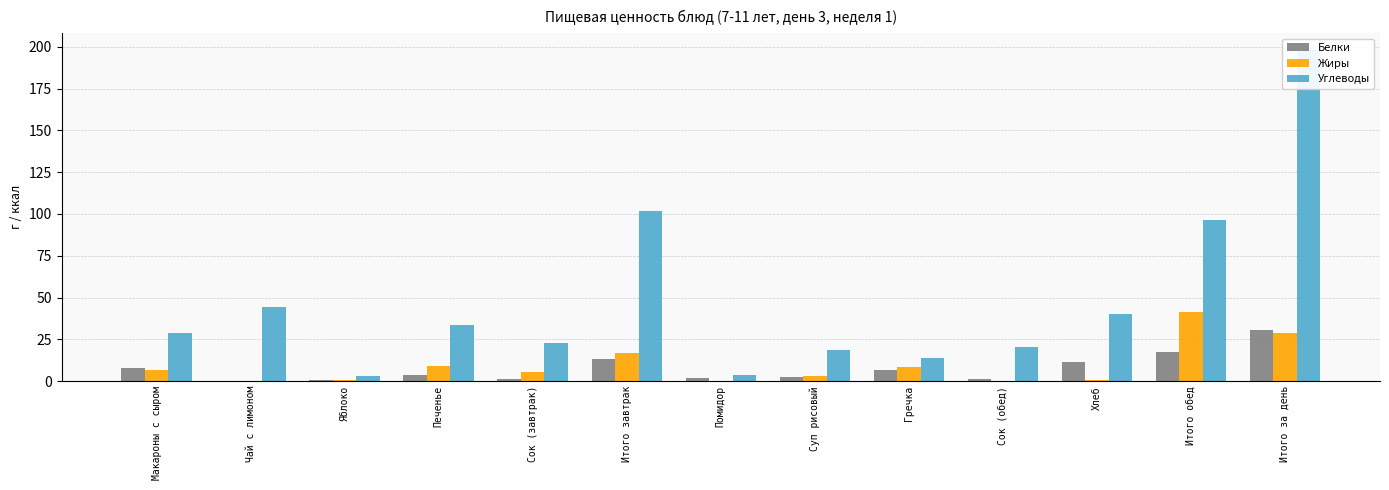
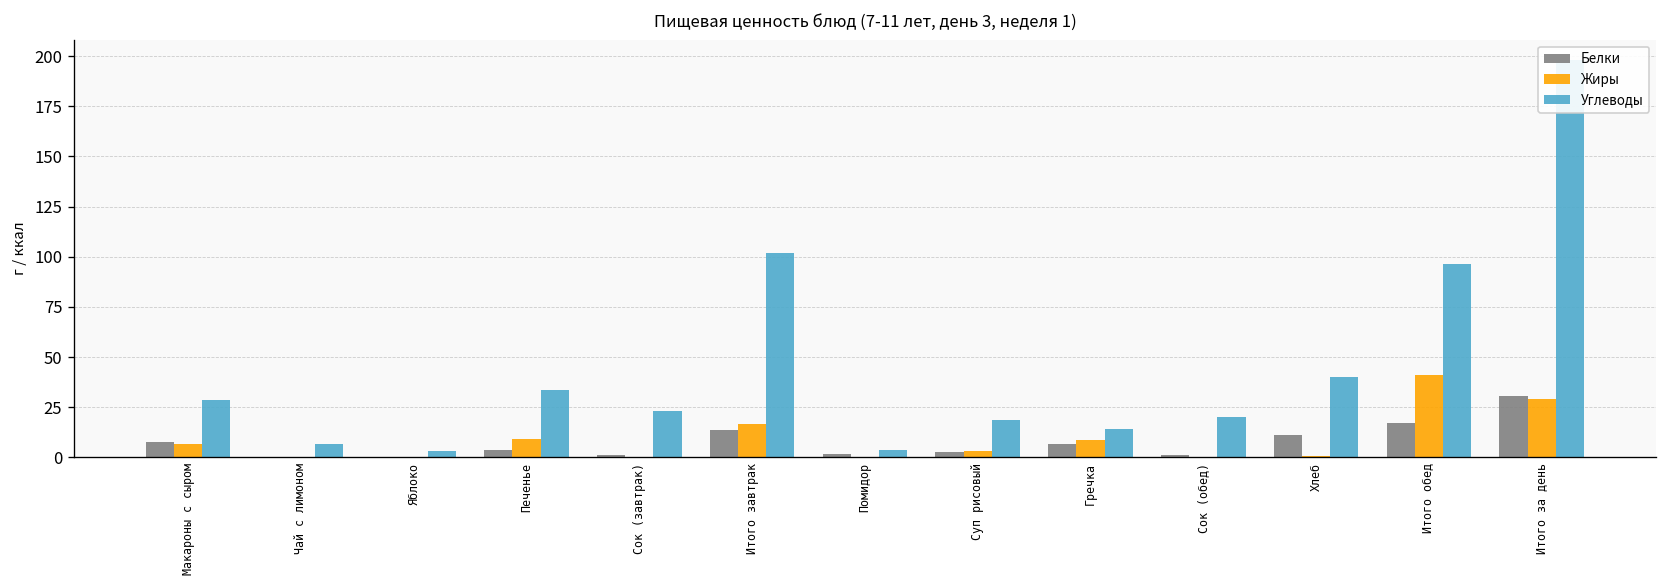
Углеводы, Чай с лимоном: 45 -> 7
Жиры, Сок (завтрак): 5 -> 0
